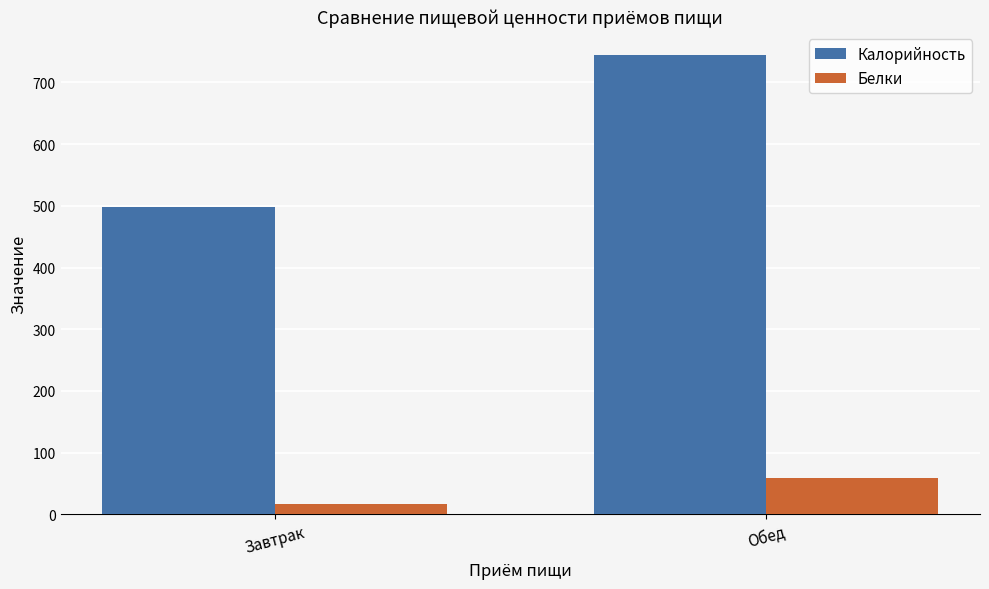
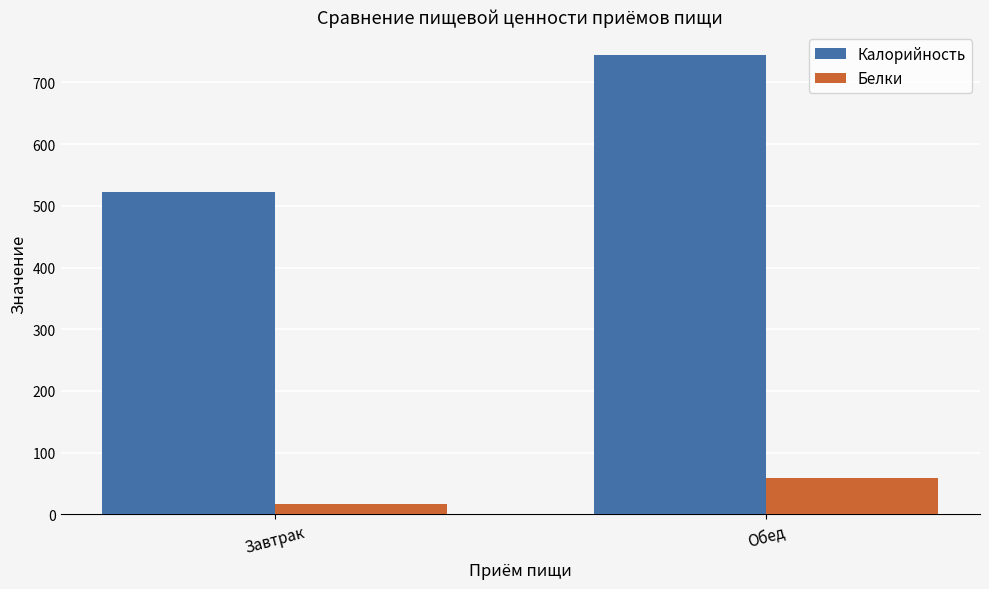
Калорийность, Завтрак: 500 -> 520
